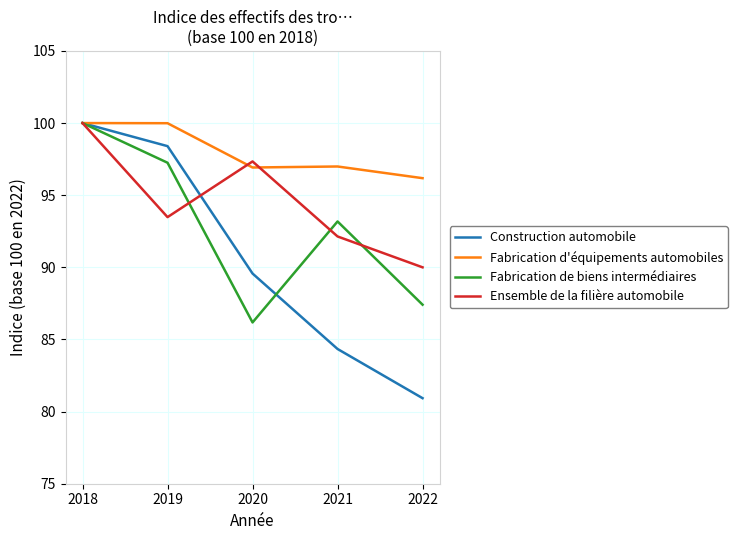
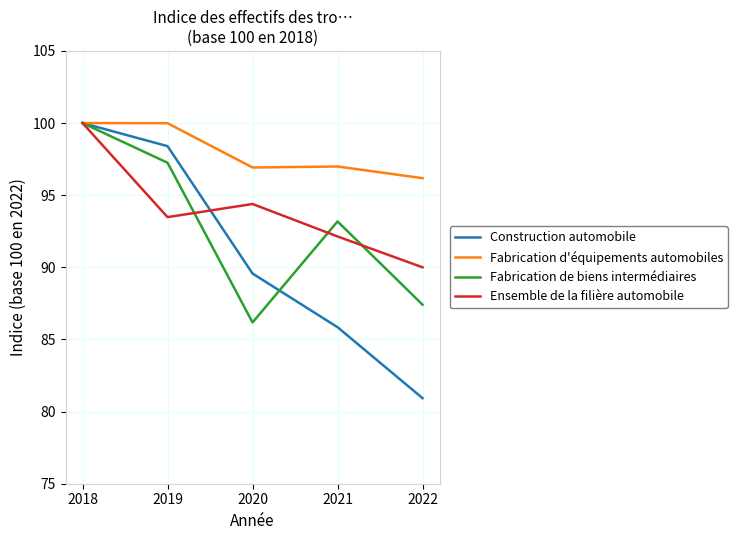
Ensemble de la filière automobile, 2020: 97.3 -> 94.4
Construction automobile, 2021: 84.3 -> 85.9
